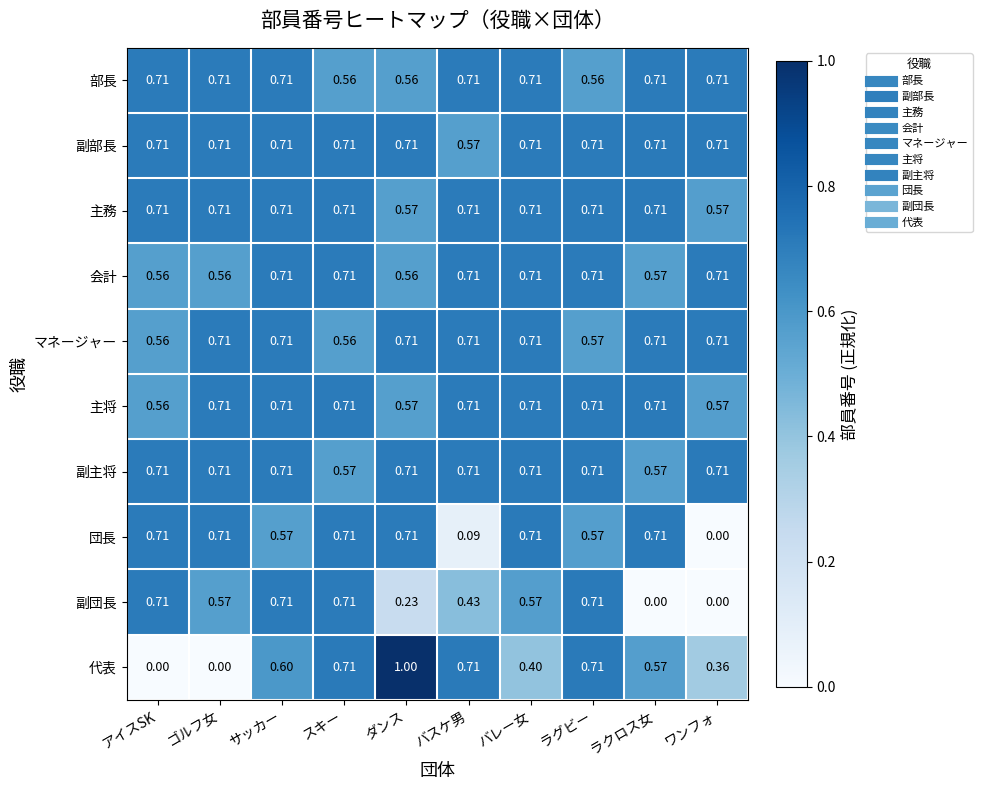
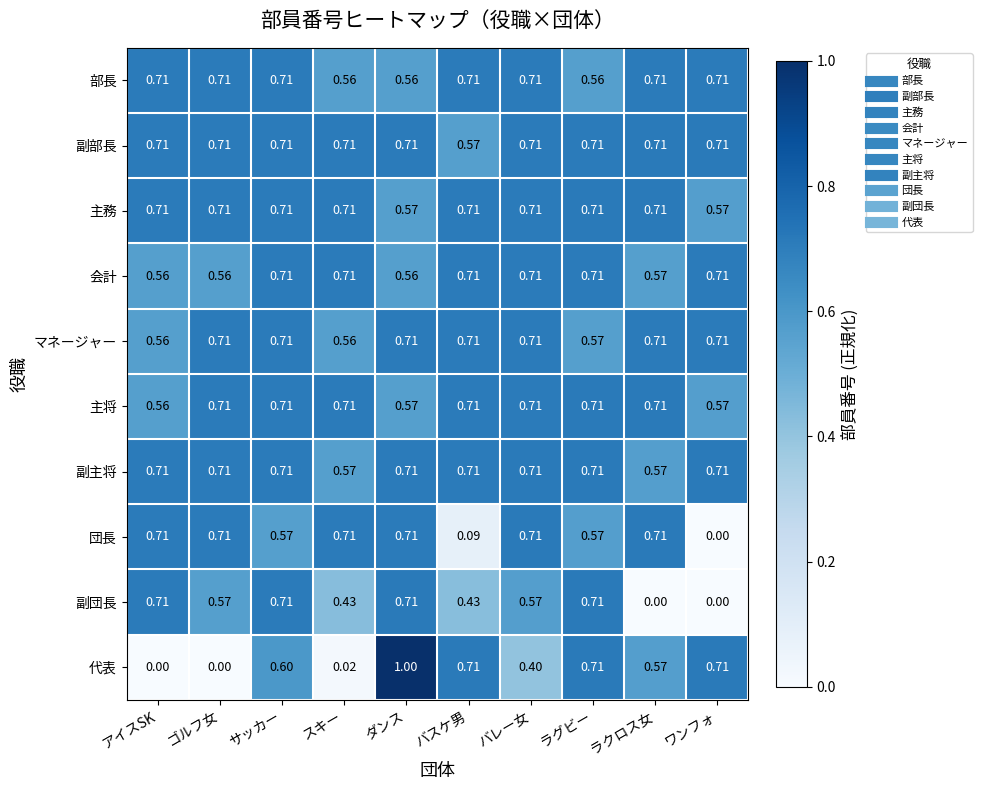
副団長, スキー: 0.71 -> 0.43
副団長, ダンス: 0.23 -> 0.71
代表, スキー: 0.71 -> 0.02
代表, ワンフォ: 0.36 -> 0.71
